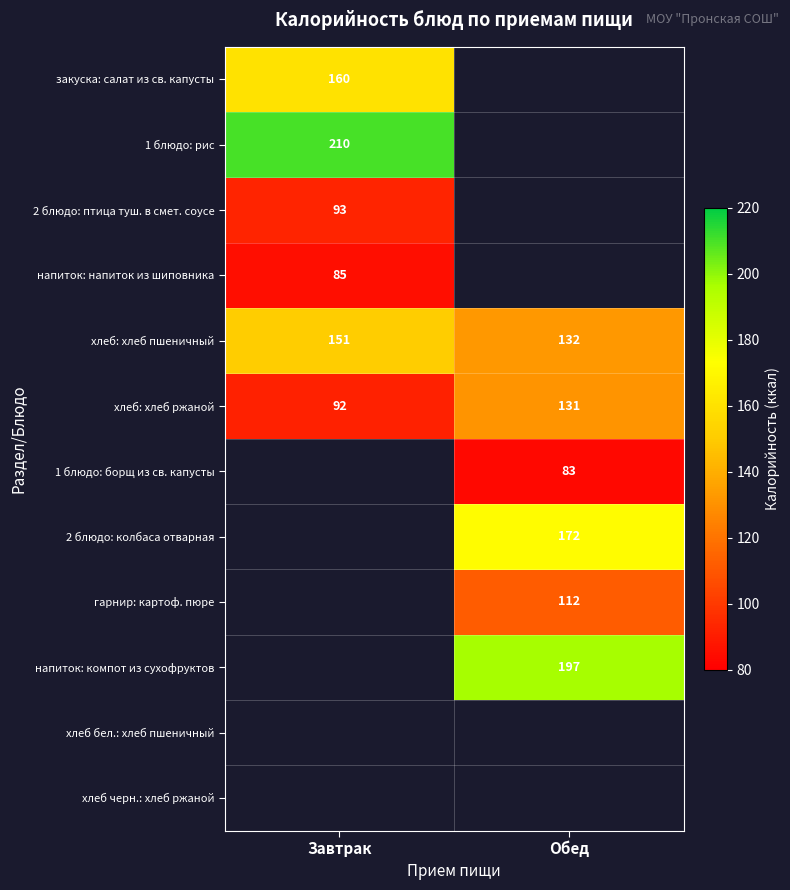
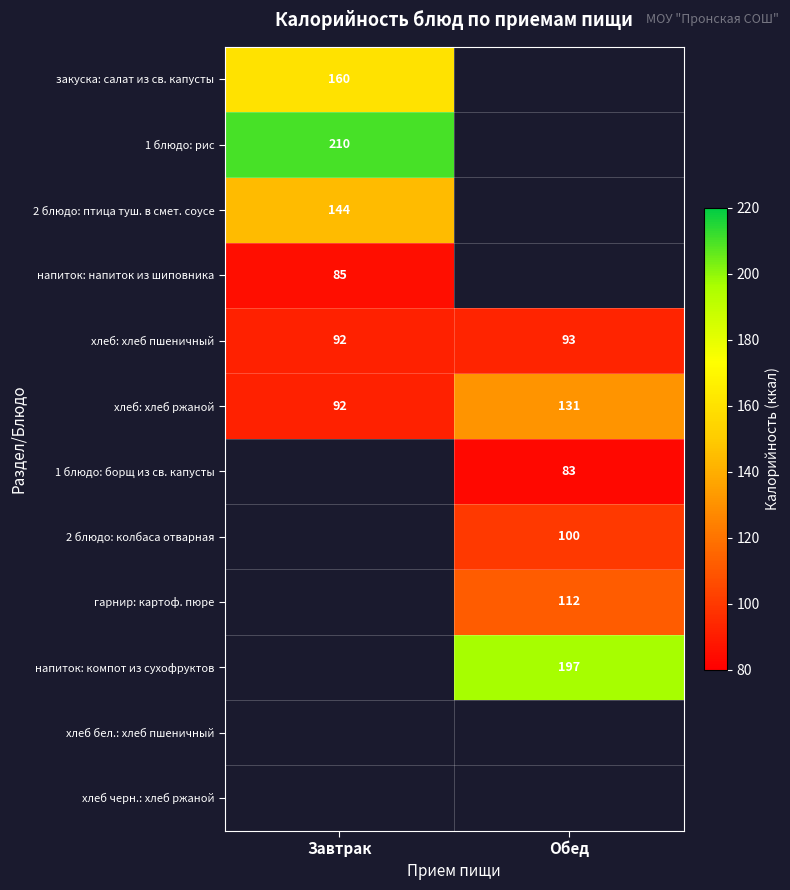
2 блюдо: птица туш. в смет. соусе, Завтрак: 93 -> 144
хлеб: хлеб пшеничный, Завтрак: 151 -> 92
хлеб: хлеб пшеничный, Обед: 132 -> 93
2 блюдо: колбаса отварная, Обед: 172 -> 100
